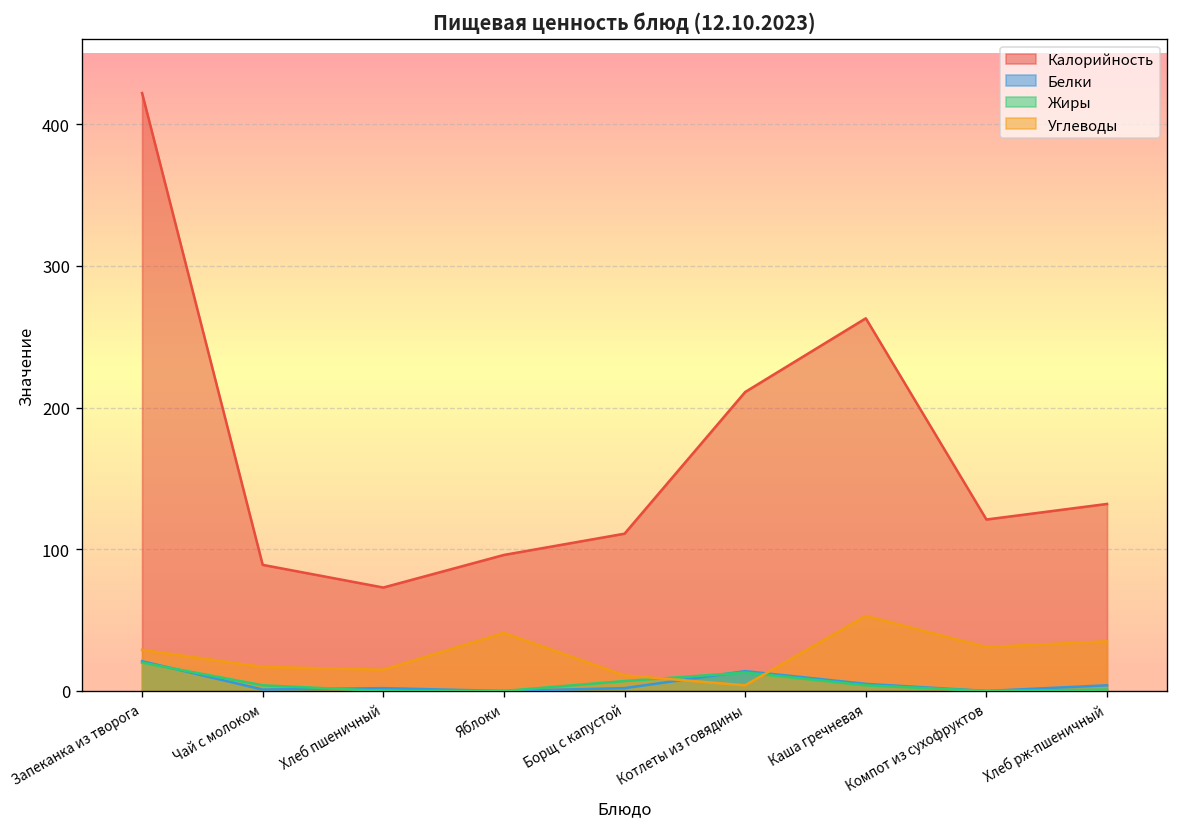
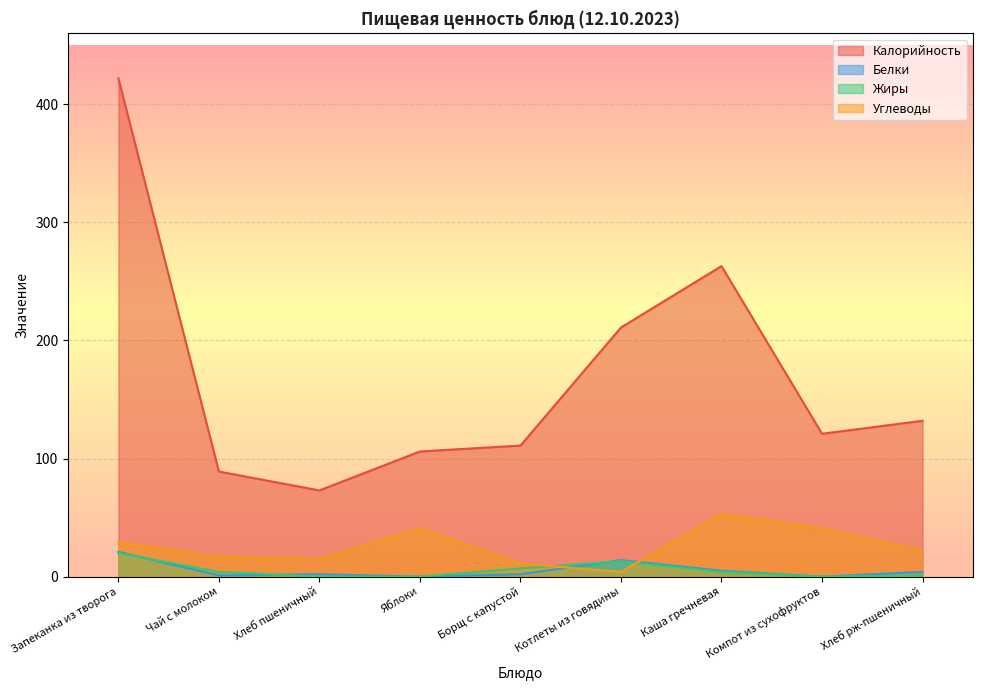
Калорийность, Яблоки: 96 -> 106
Углеводы, Компот из сухофруктов: 31 -> 41
Углеводы, Хлеб рж-пшеничный: 35 -> 22
